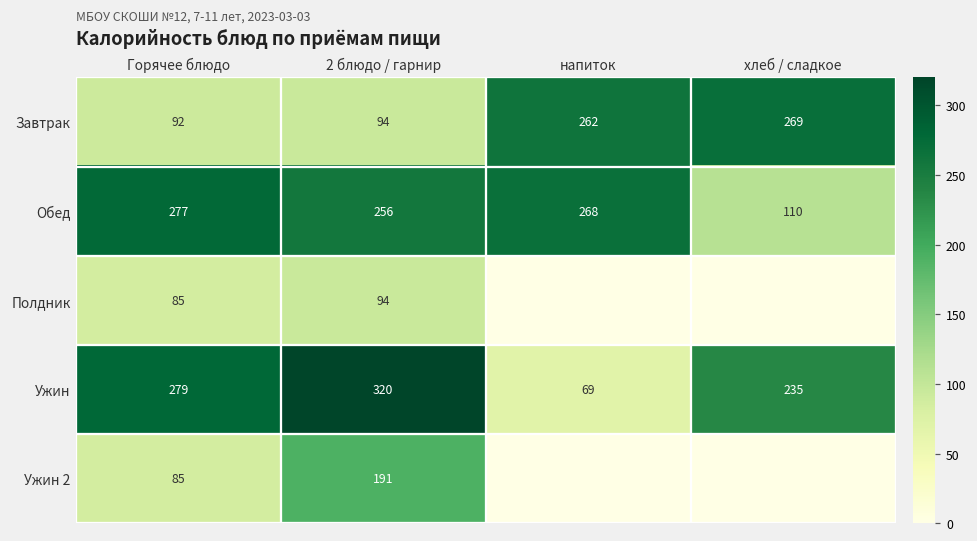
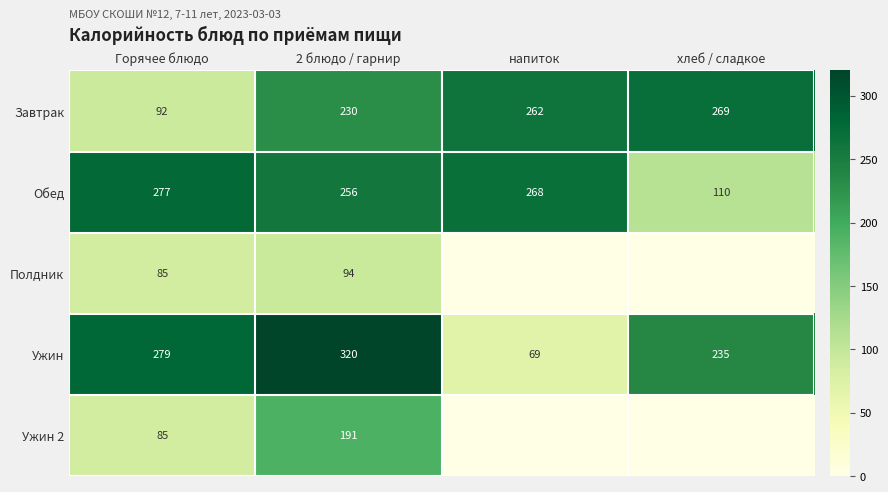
Завтрак, 2 блюдо / гарнир: 94 -> 230
